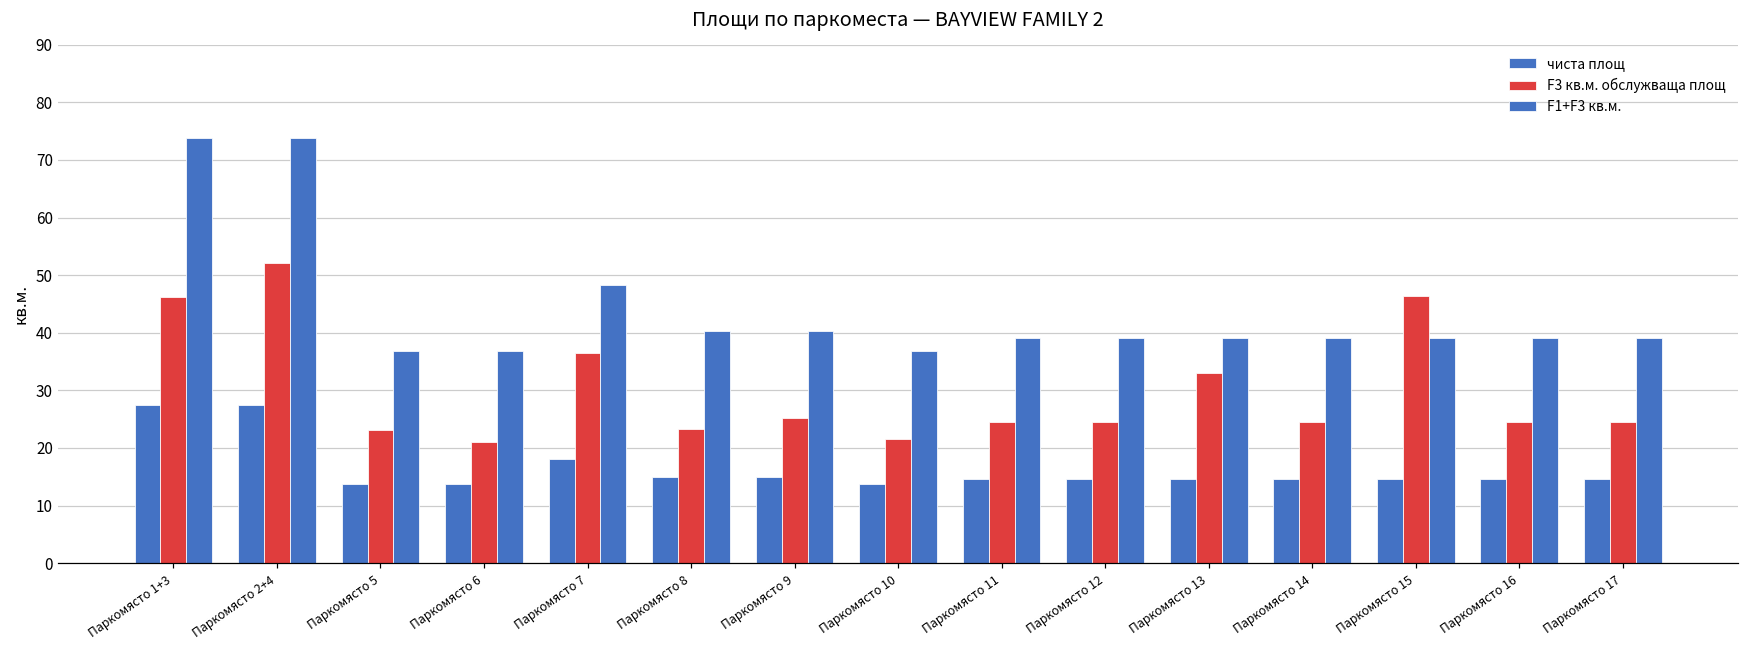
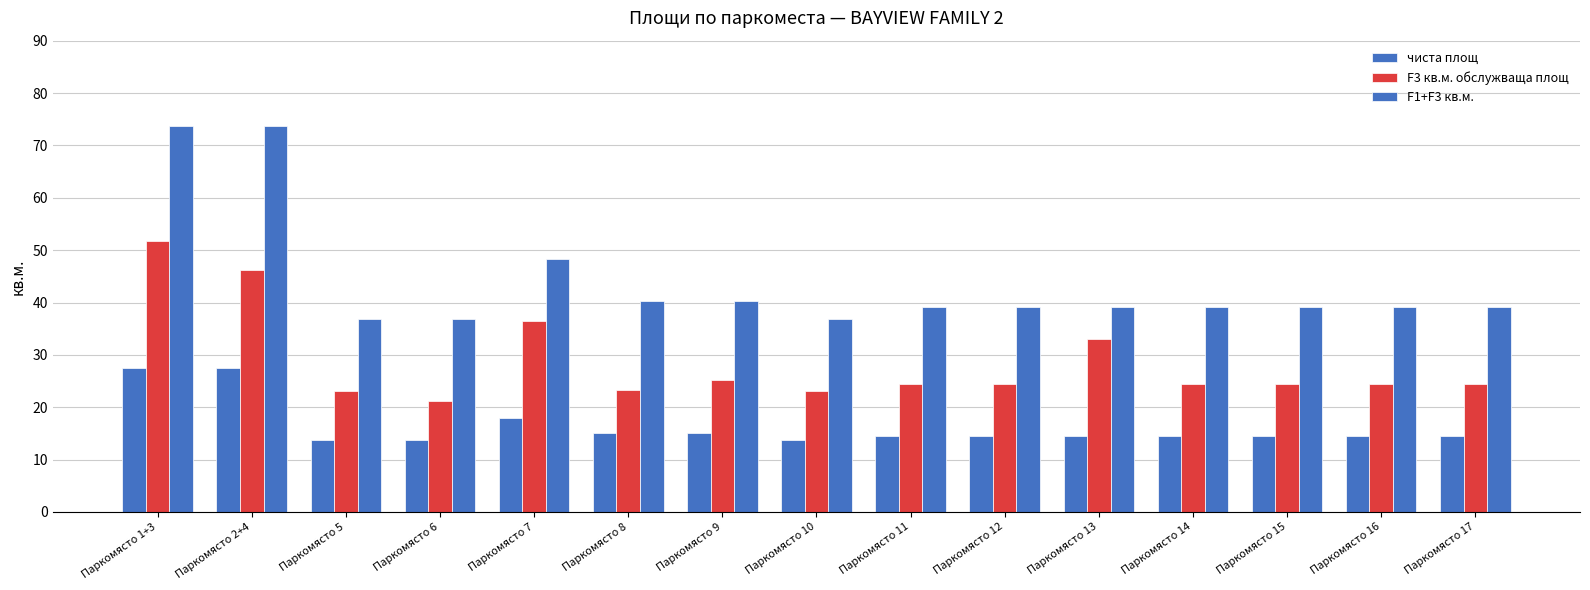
F3 кв.м. обслужваща площ, Паркомясто 1+3: 46 -> 52
F3 кв.м. обслужваща площ, Паркомясто 2+4: 52 -> 46
F3 кв.м. обслужваща площ, Паркомясто 10: 22 -> 23
F3 кв.м. обслужваща площ, Паркомясто 15: 46 -> 25
